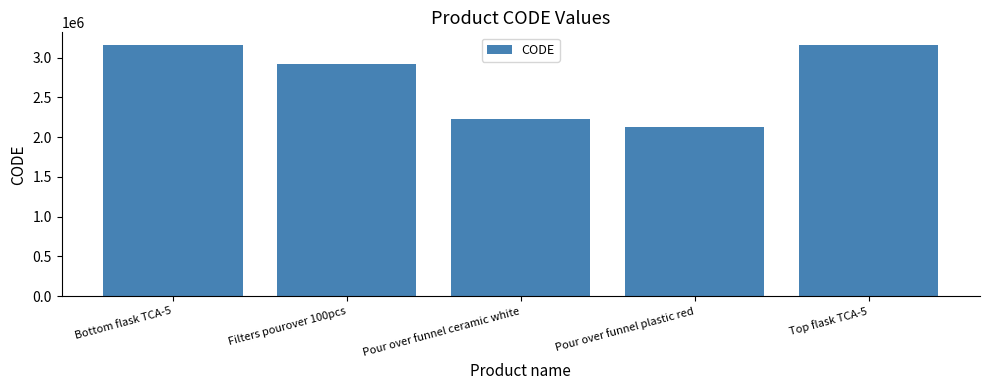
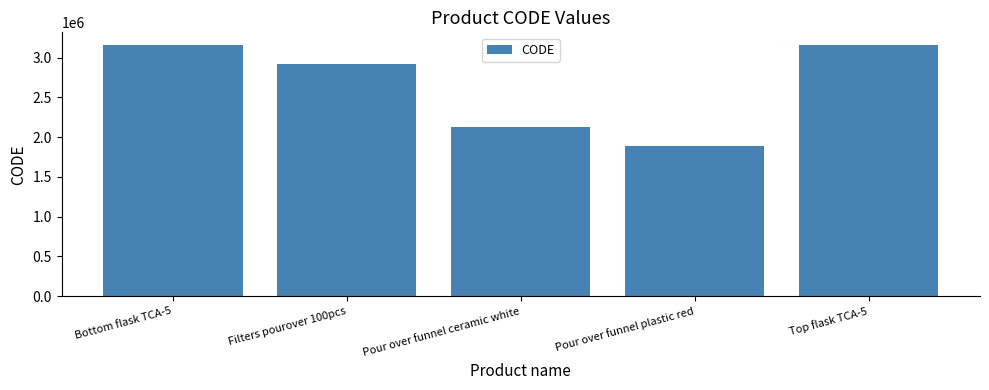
Pour over funnel ceramic white: 2200000 -> 2100000
Pour over funnel plastic red: 2100000 -> 1900000
